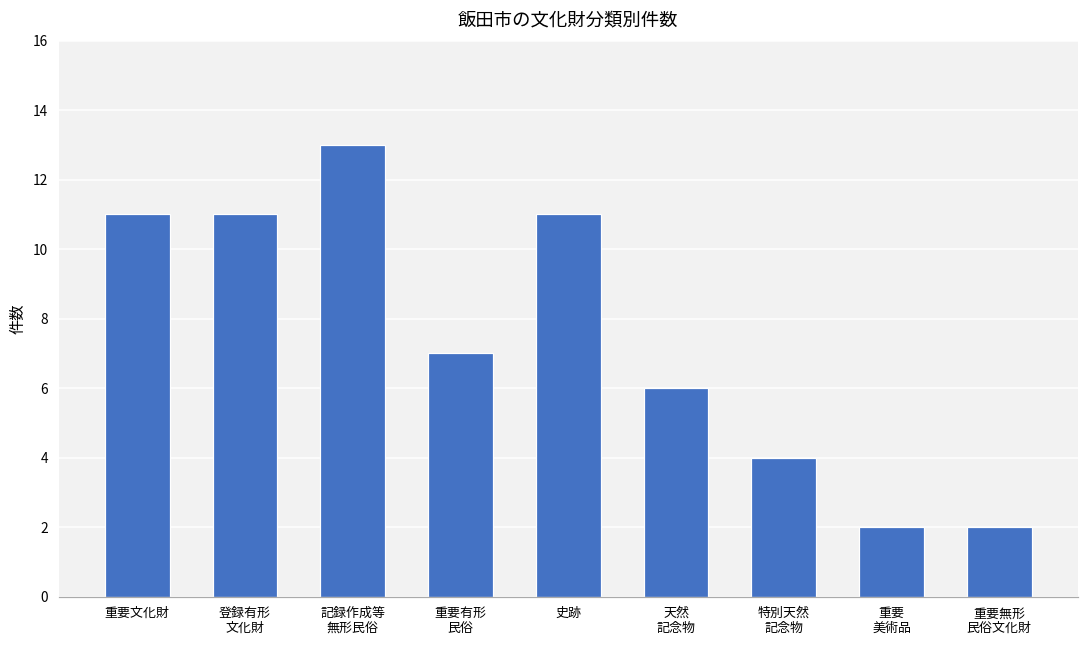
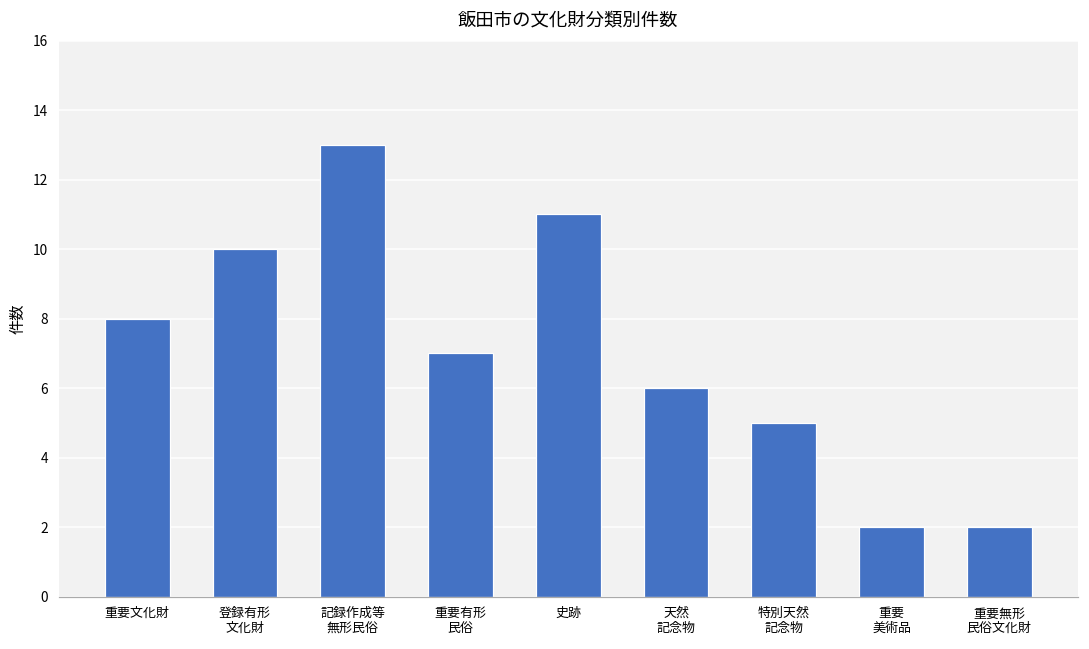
重要文化財: 11 -> 8
登録有形 文化財: 11 -> 10
特別天然 記念物: 4 -> 5
